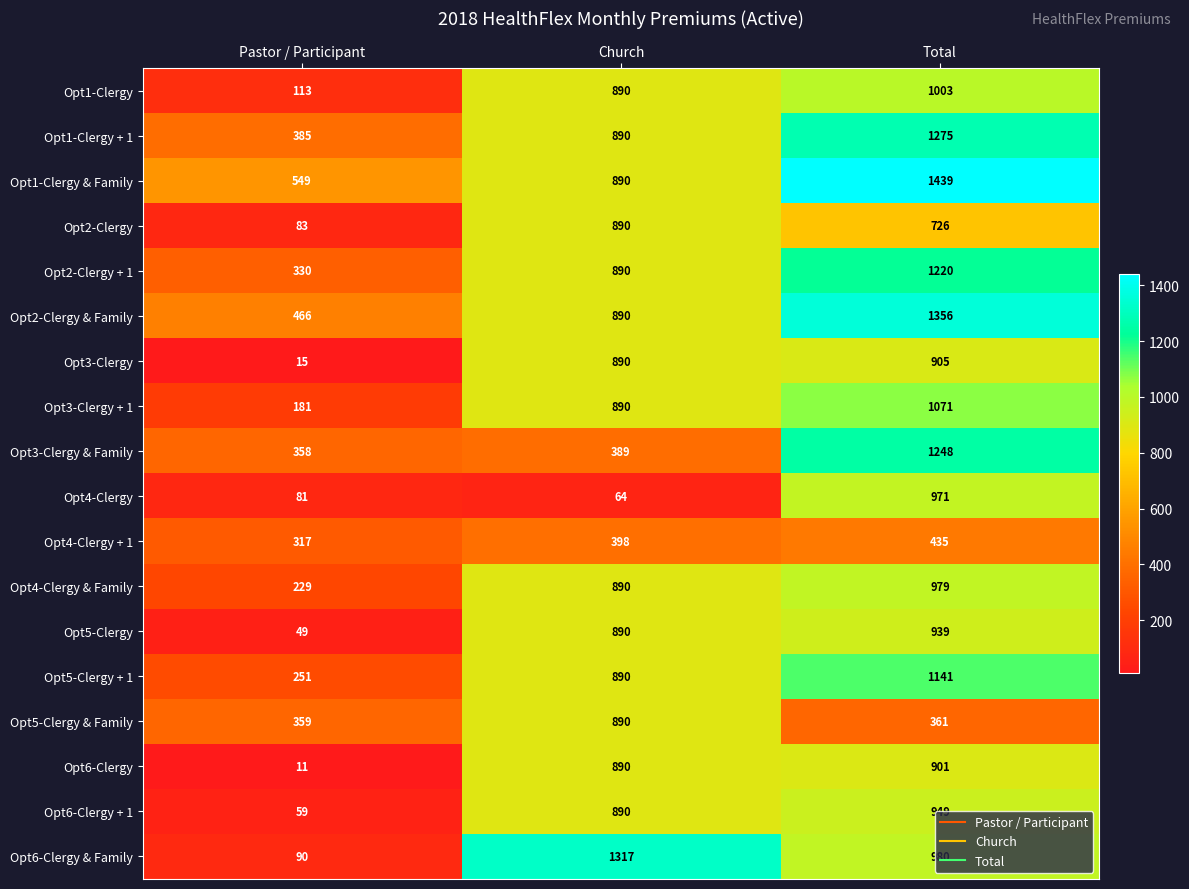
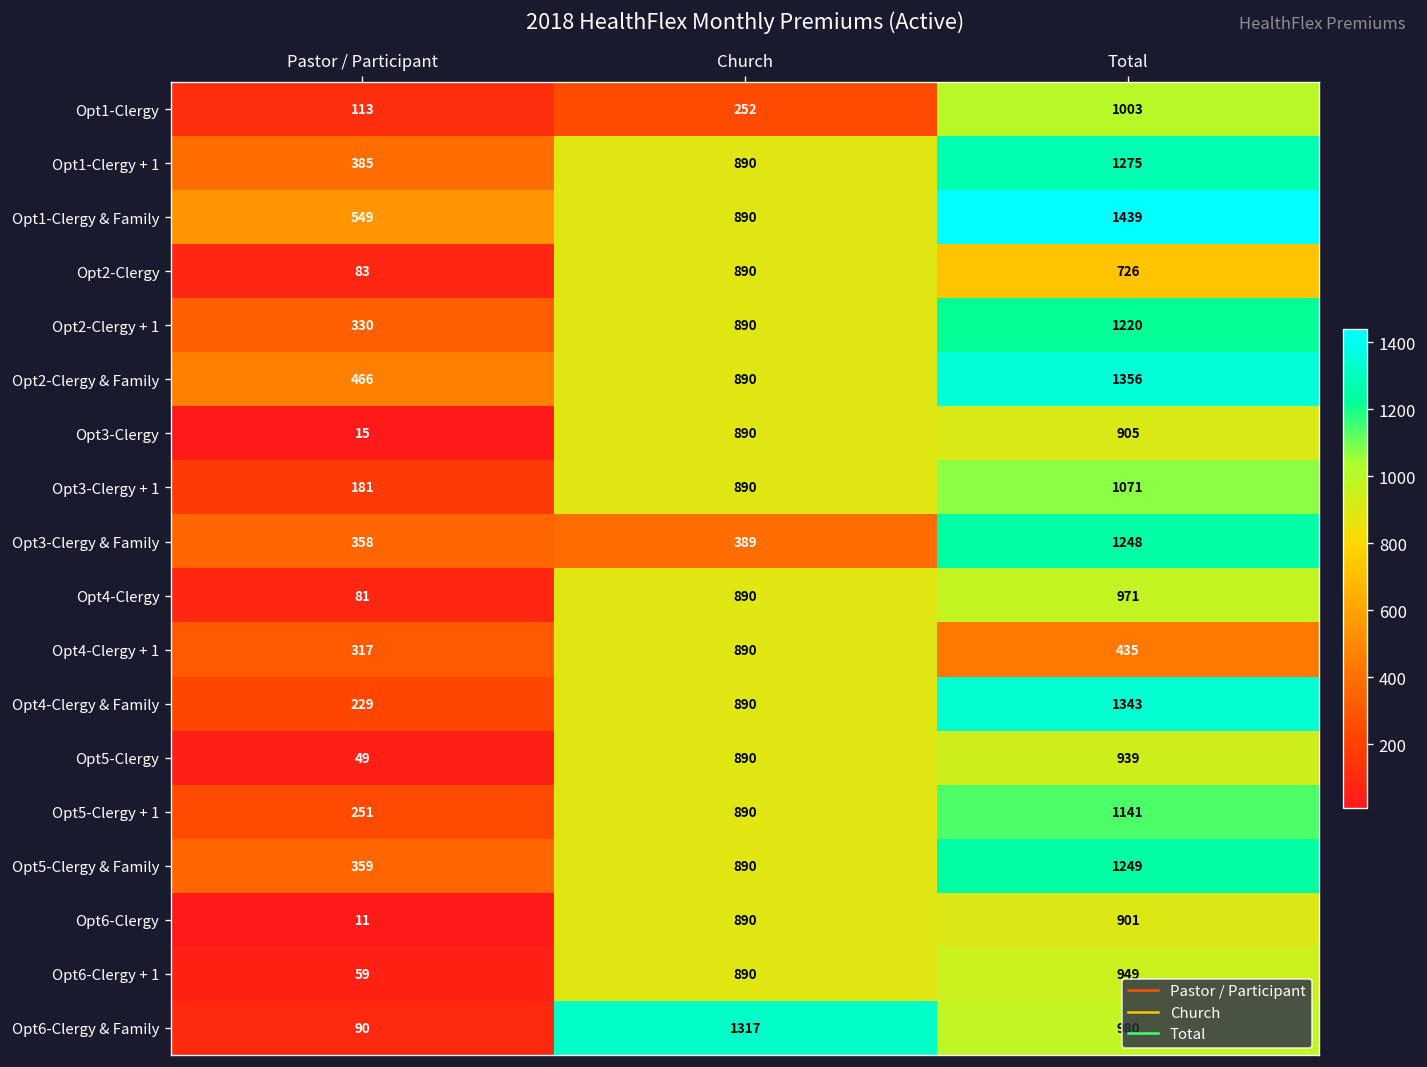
Opt1-Clergy, Church: 890 -> 252
Opt4-Clergy, Church: 64 -> 890
Opt4-Clergy + 1, Church: 398 -> 890
Opt4-Clergy & Family, Total: 979 -> 1343
Opt5-Clergy & Family, Total: 361 -> 1249
